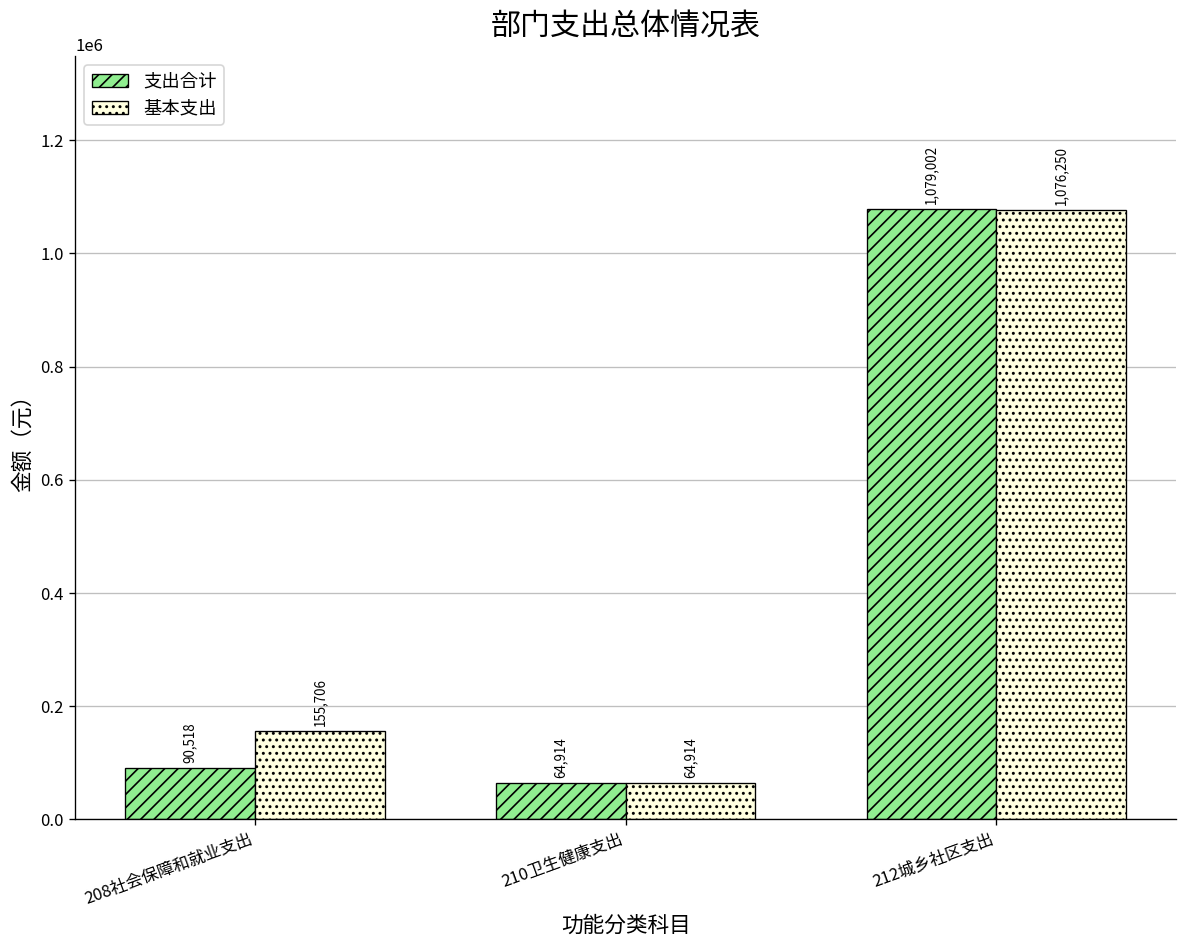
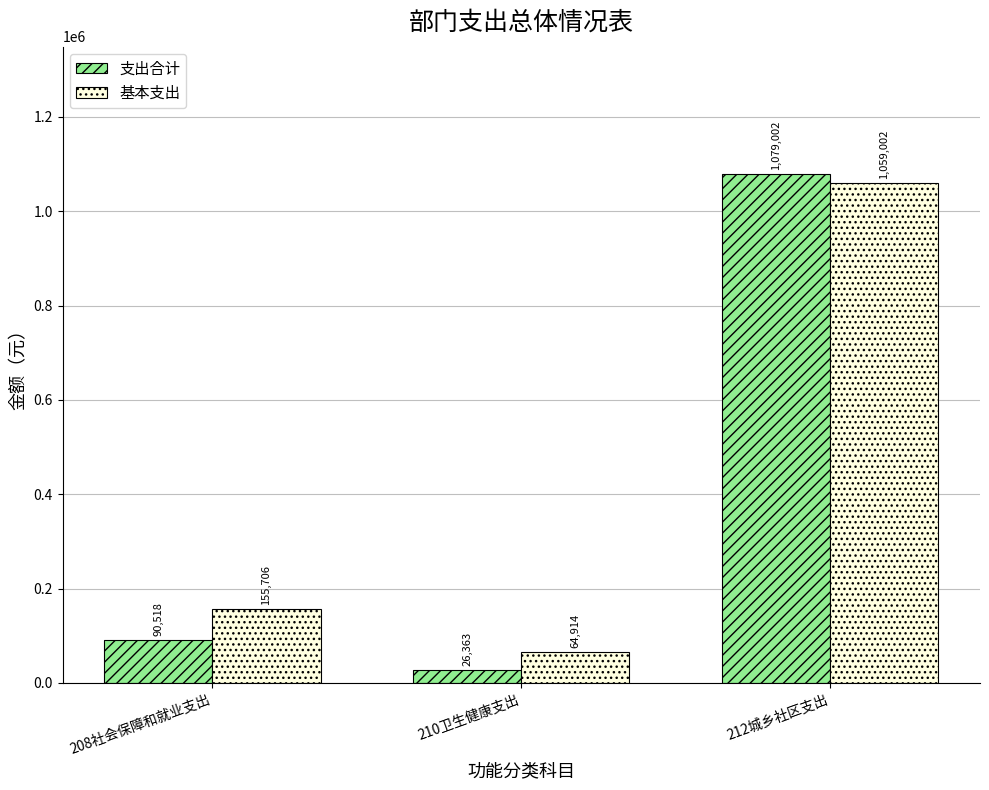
支出合计, 210卫生健康支出: 64,914 -> 26,363
基本支出, 212城乡社区支出: 1,076,250 -> 1,059,002
